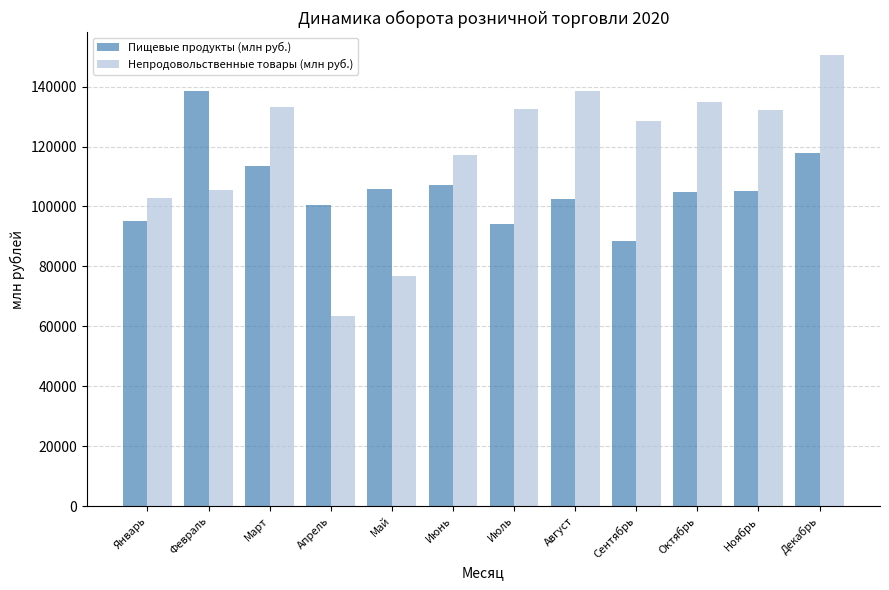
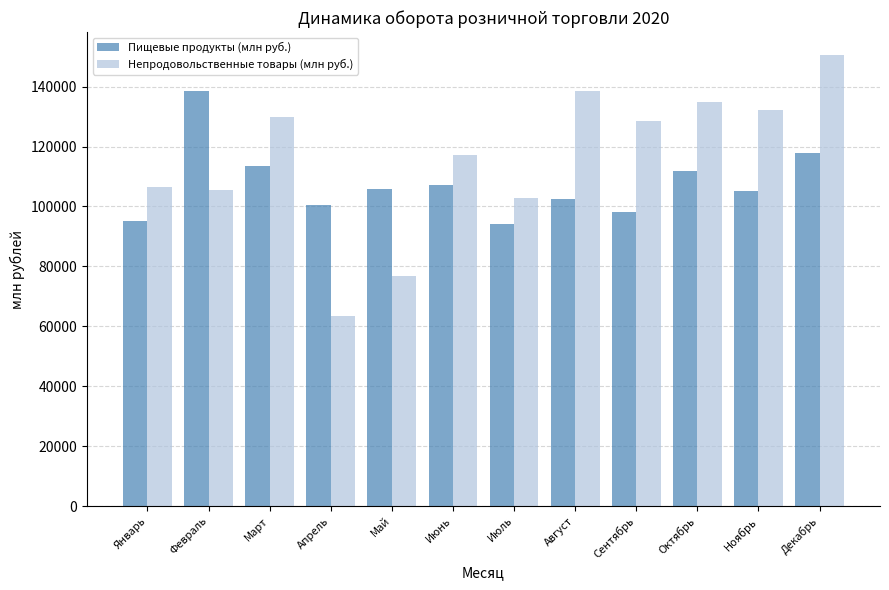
Непродовольственные товары (млн руб.), Январь: 103000 -> 107000
Непродовольственные товары (млн руб.), Март: 133000 -> 130000
Непродовольственные товары (млн руб.), Июль: 133000 -> 103000
Пищевые продукты (млн руб.), Сентябрь: 88000 -> 98000
Пищевые продукты (млн руб.), Октябрь: 105000 -> 112000
